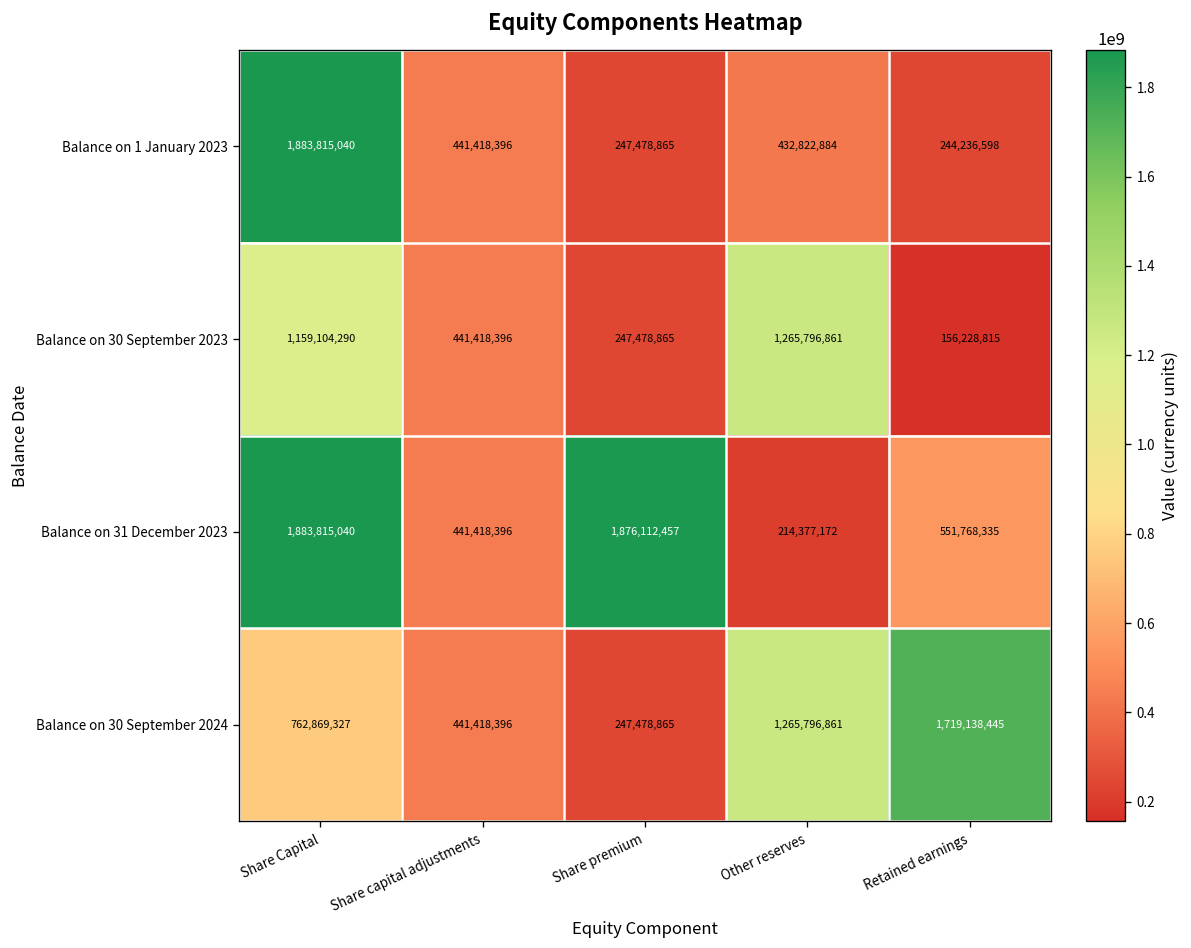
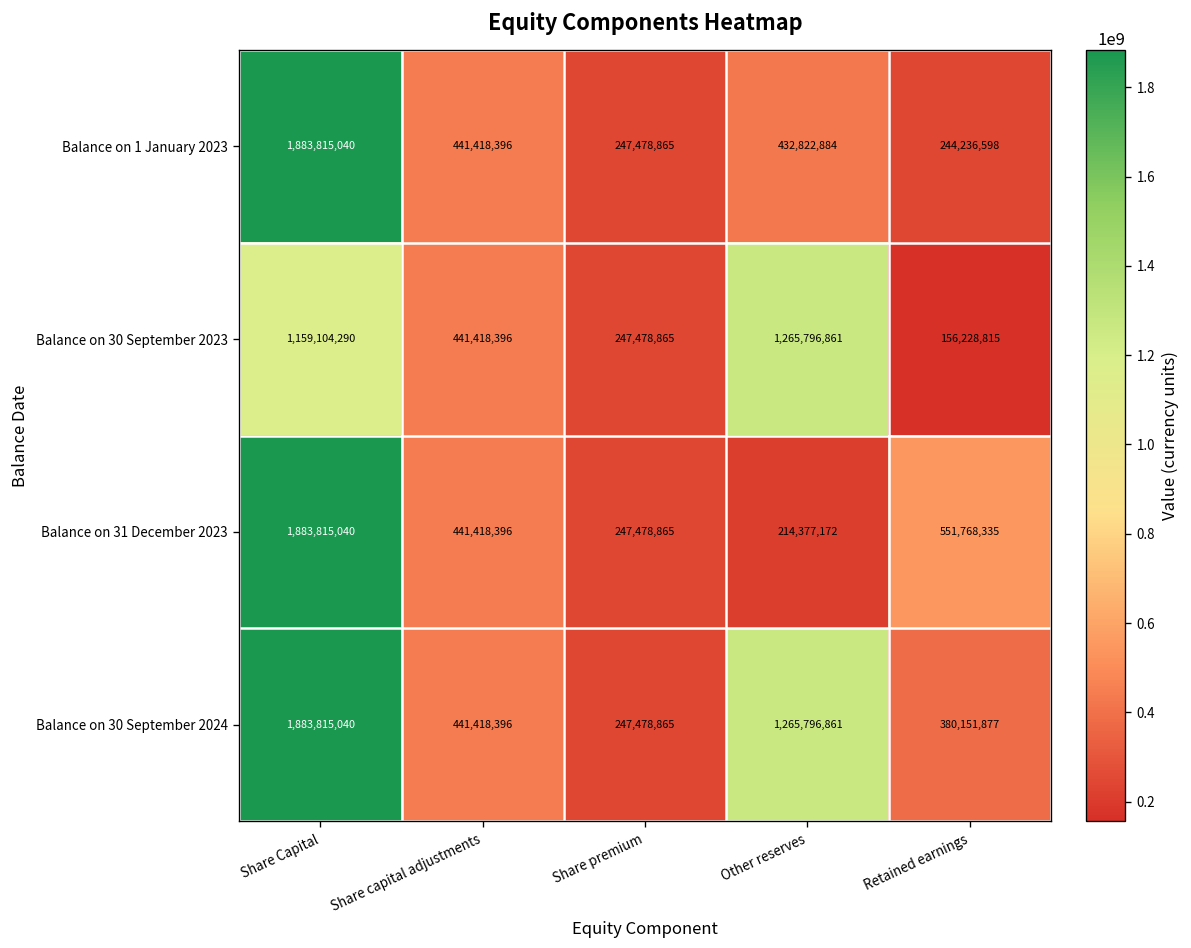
Balance on 31 December 2023, Share premium: 1,876,112,457 -> 247,478,865
Balance on 30 September 2024, Share Capital: 762,869,327 -> 1,883,815,040
Balance on 30 September 2024, Retained earnings: 1,719,138,445 -> 380,151,877
